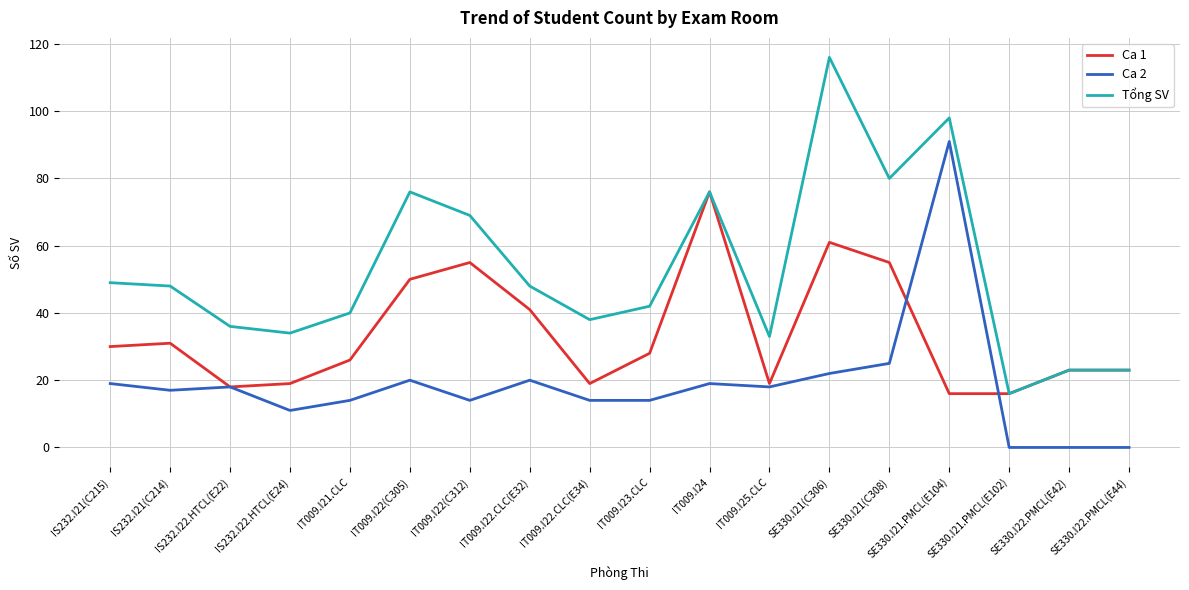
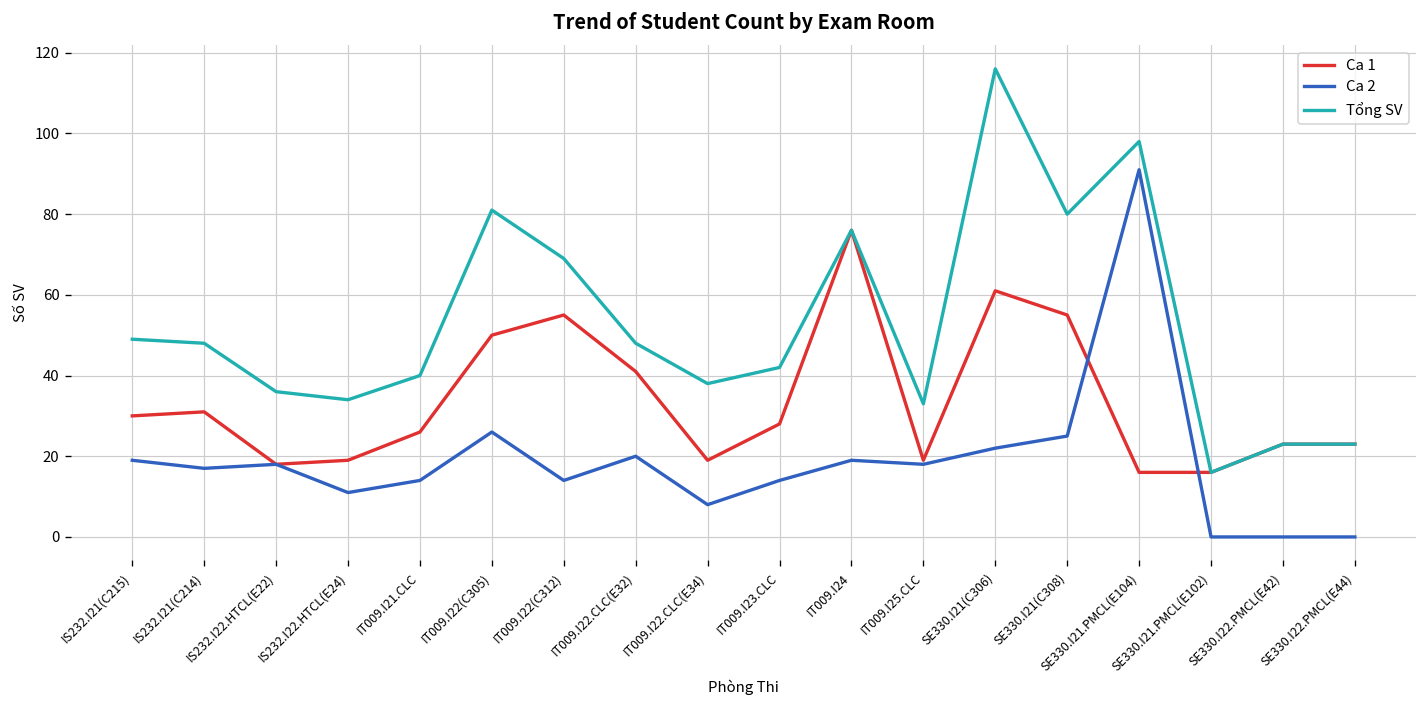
Ca 2, IT009.I22(C305): 20 -> 26
Tổng SV, IT009.I22(C305): 76 -> 81
Ca 2, IT009.I22.CLC(E34): 14 -> 8
